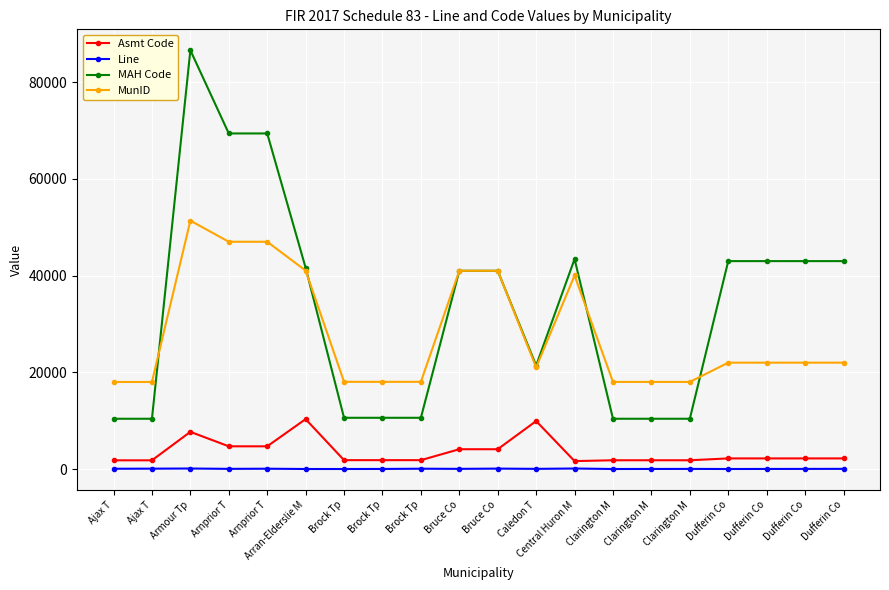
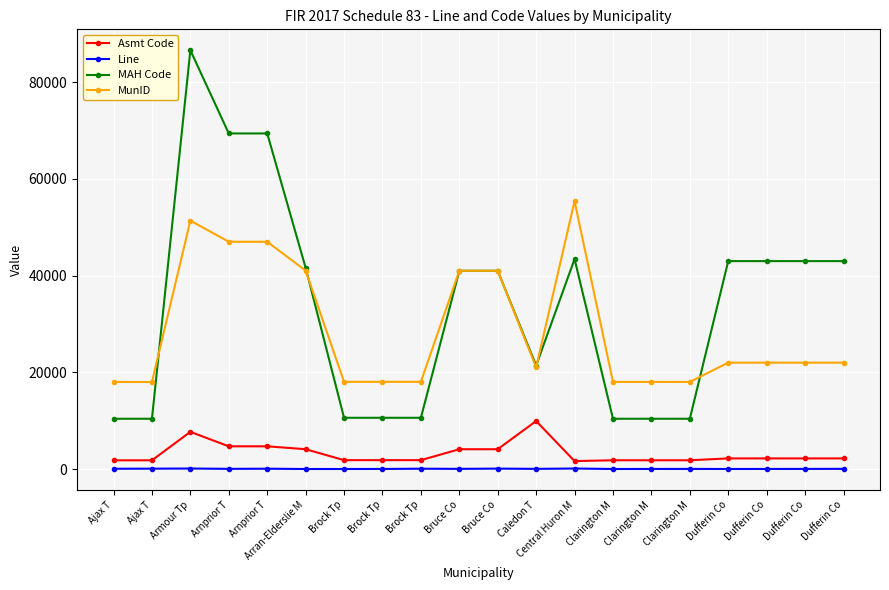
Asmt Code, Arran-Elderslie M: 10000 -> 4000
MunID, Central Huron M: 40000 -> 55000
